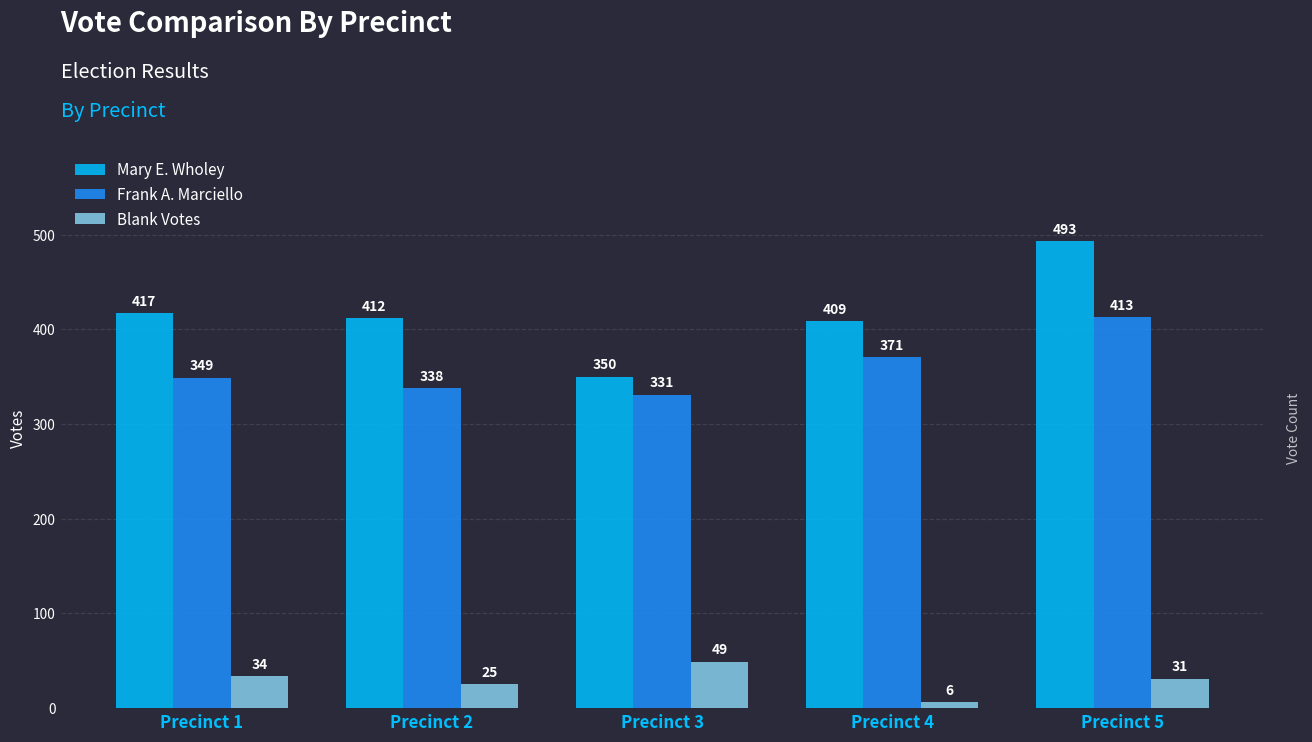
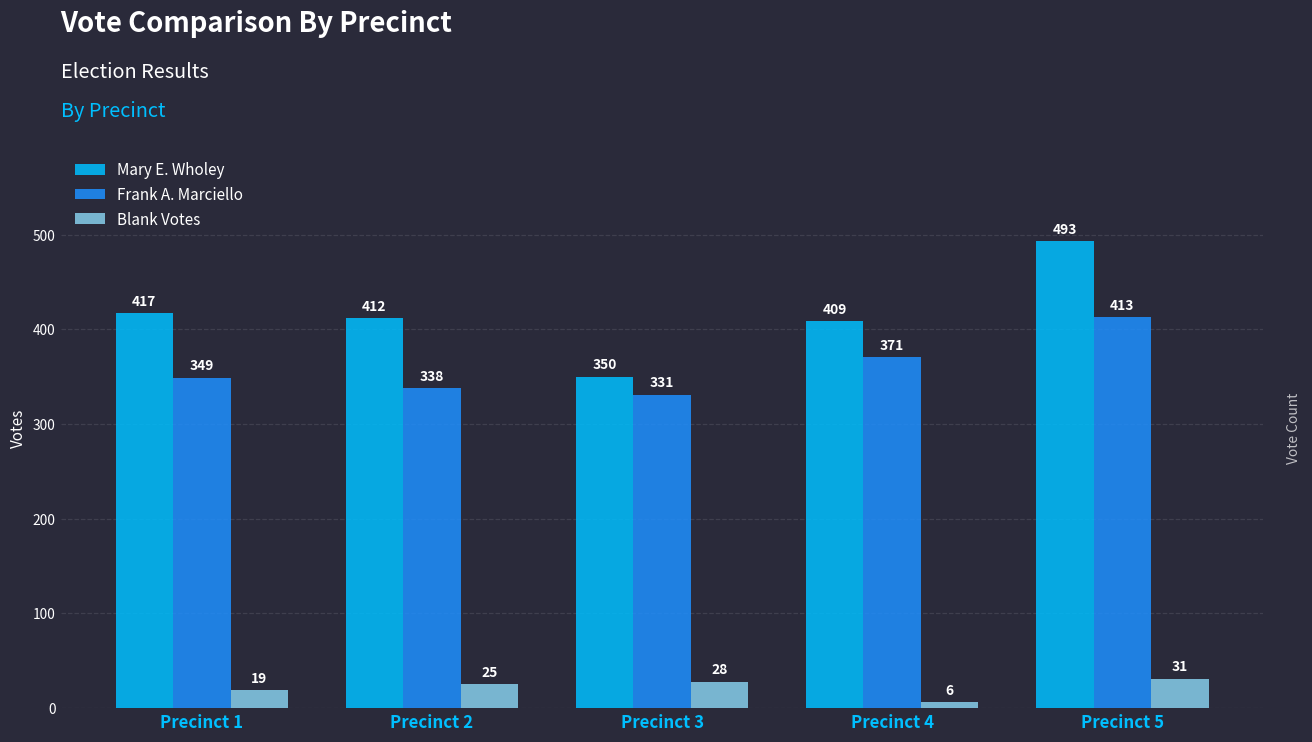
Blank Votes, Precinct 1: 34 -> 19
Blank Votes, Precinct 3: 49 -> 28
